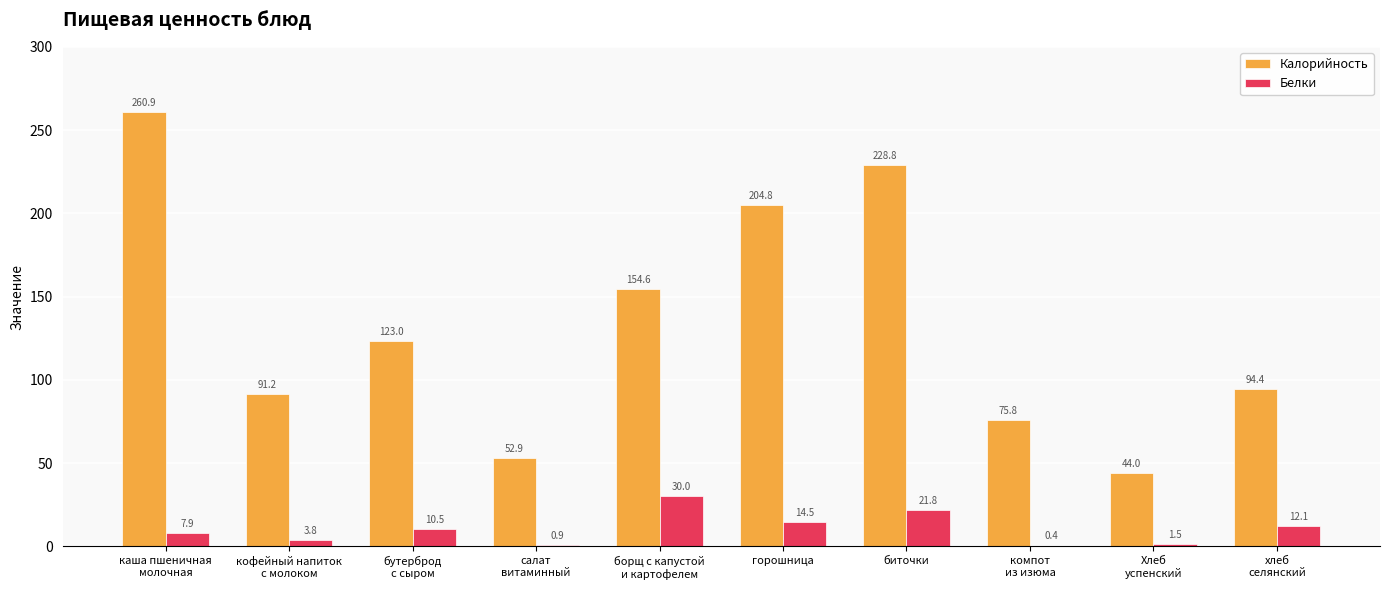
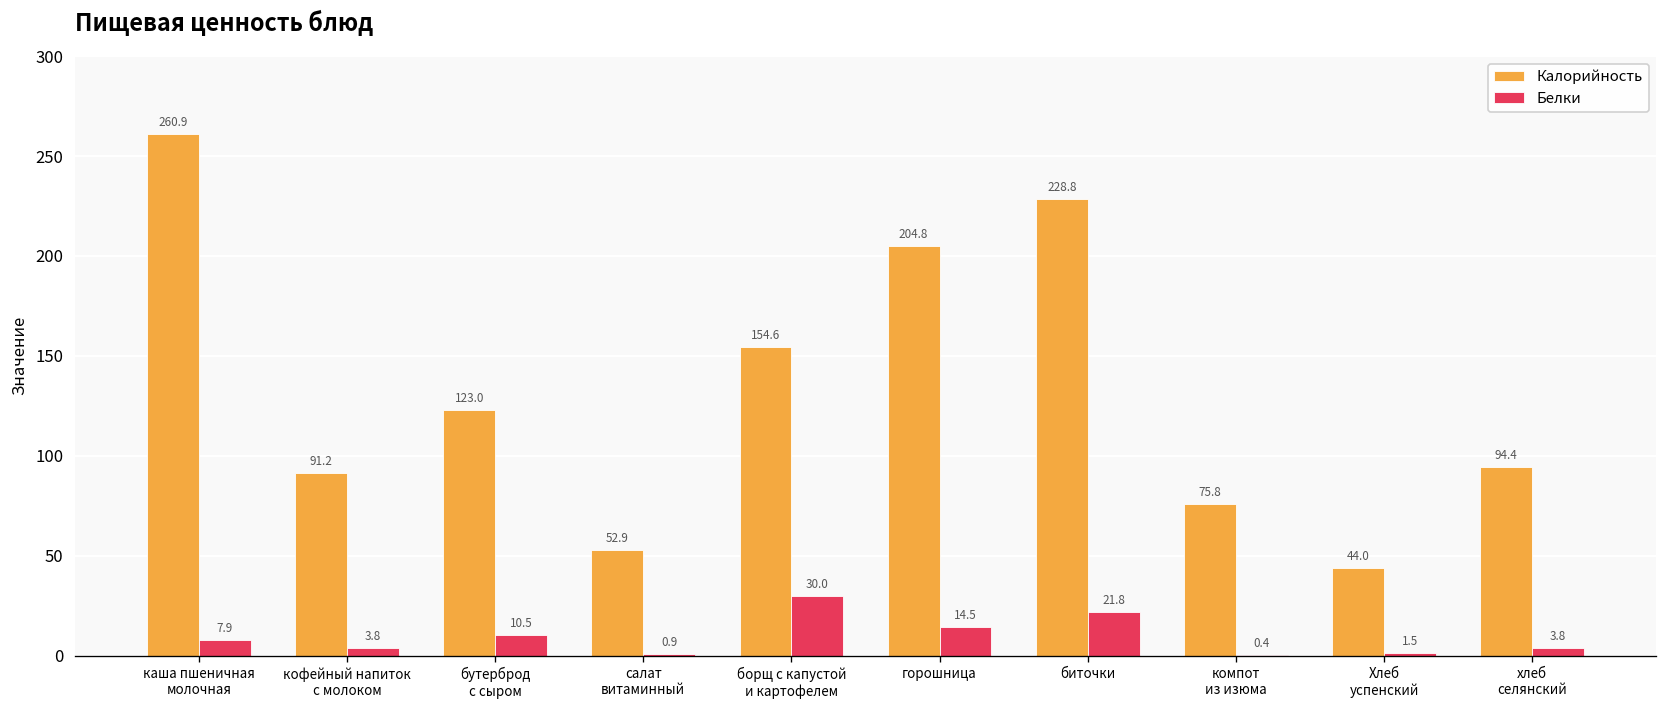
Белки, хлеб селянский: 12.1 -> 3.8
